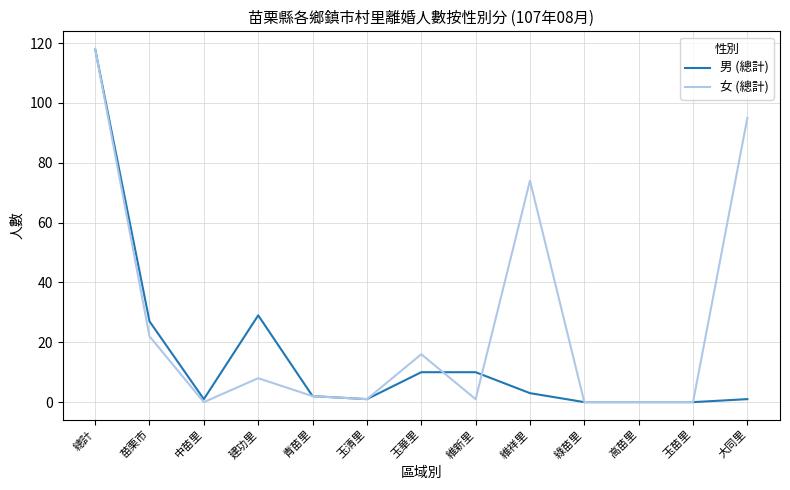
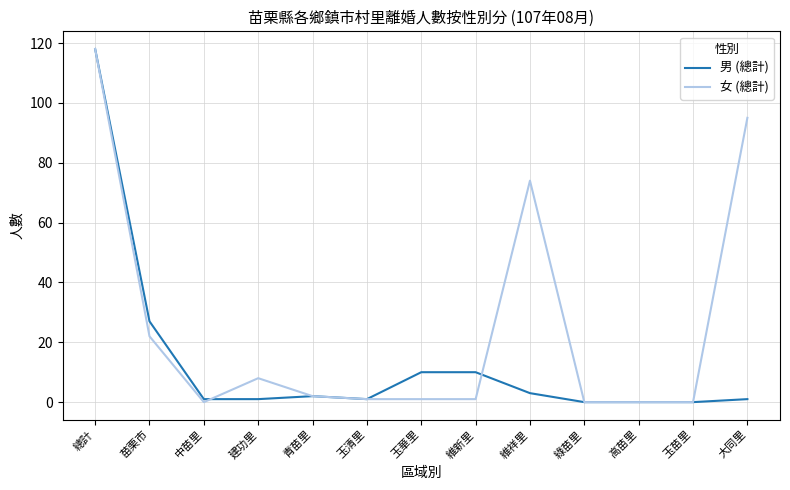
男 (總計), 建功里: 29 -> 1
女 (總計), 玉華里: 16 -> 1
